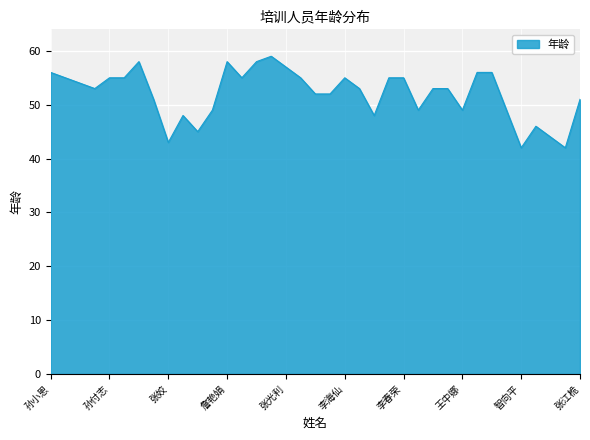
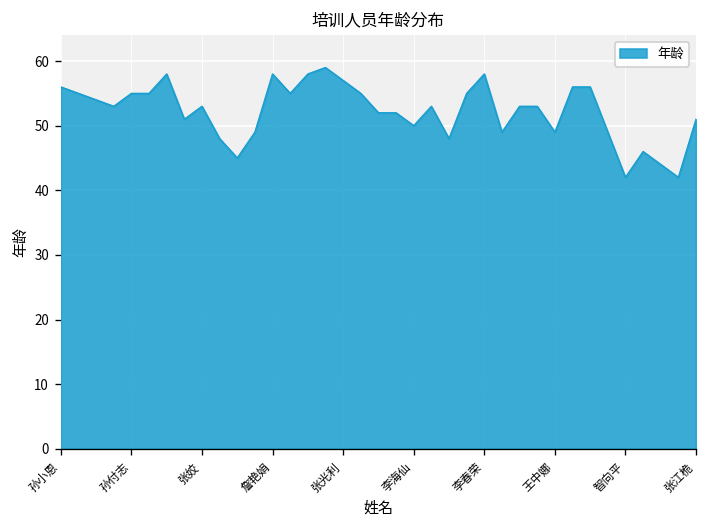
张姣: 43 -> 53
李海仙: 55 -> 50
李春荣: 55 -> 58
